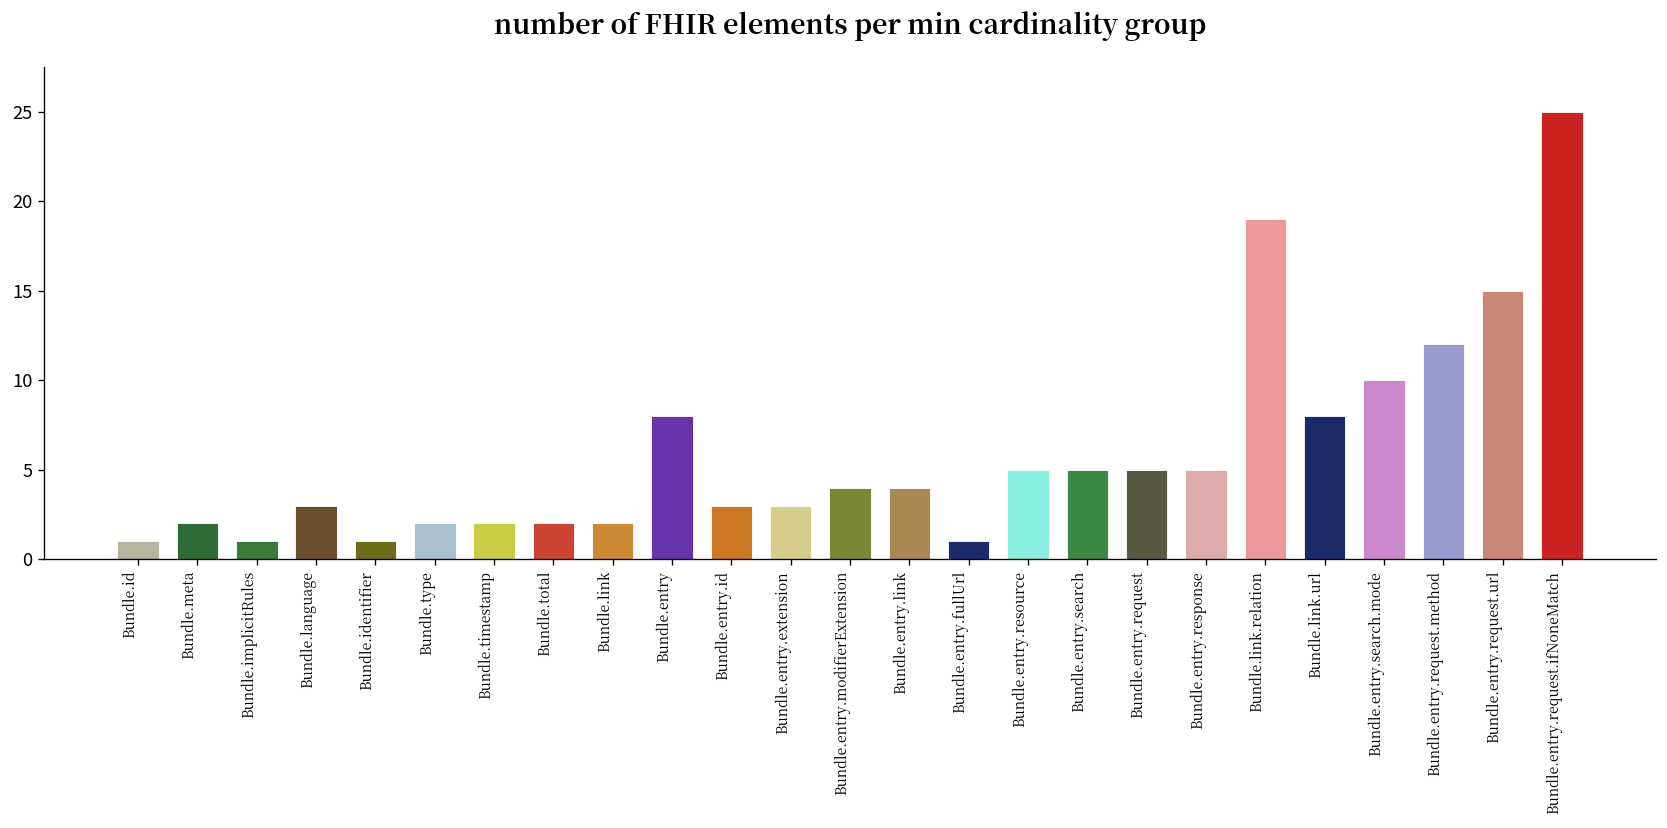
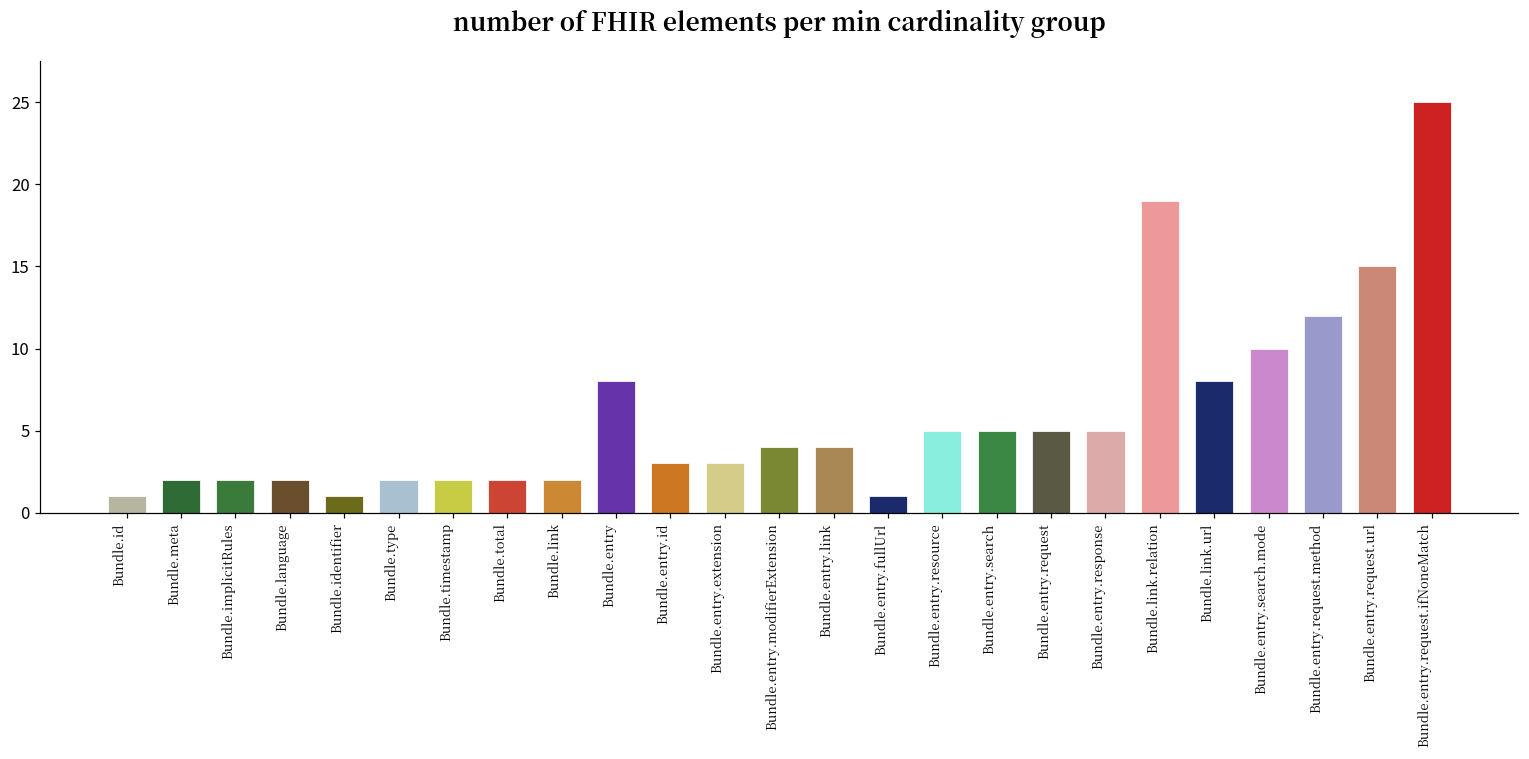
Bundle.implicitRules: 1 -> 2
Bundle.language: 3 -> 2
